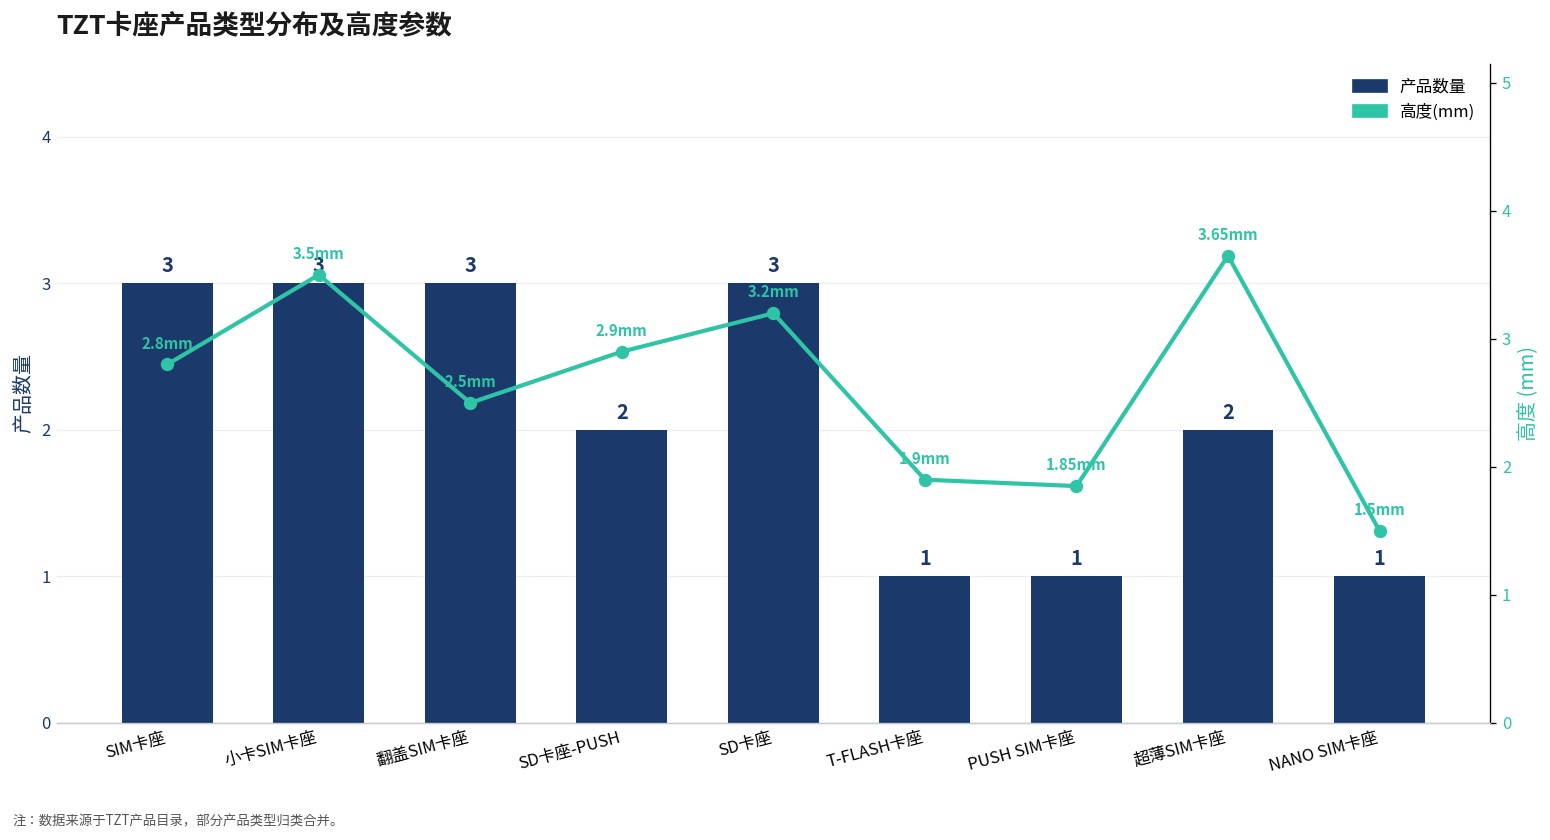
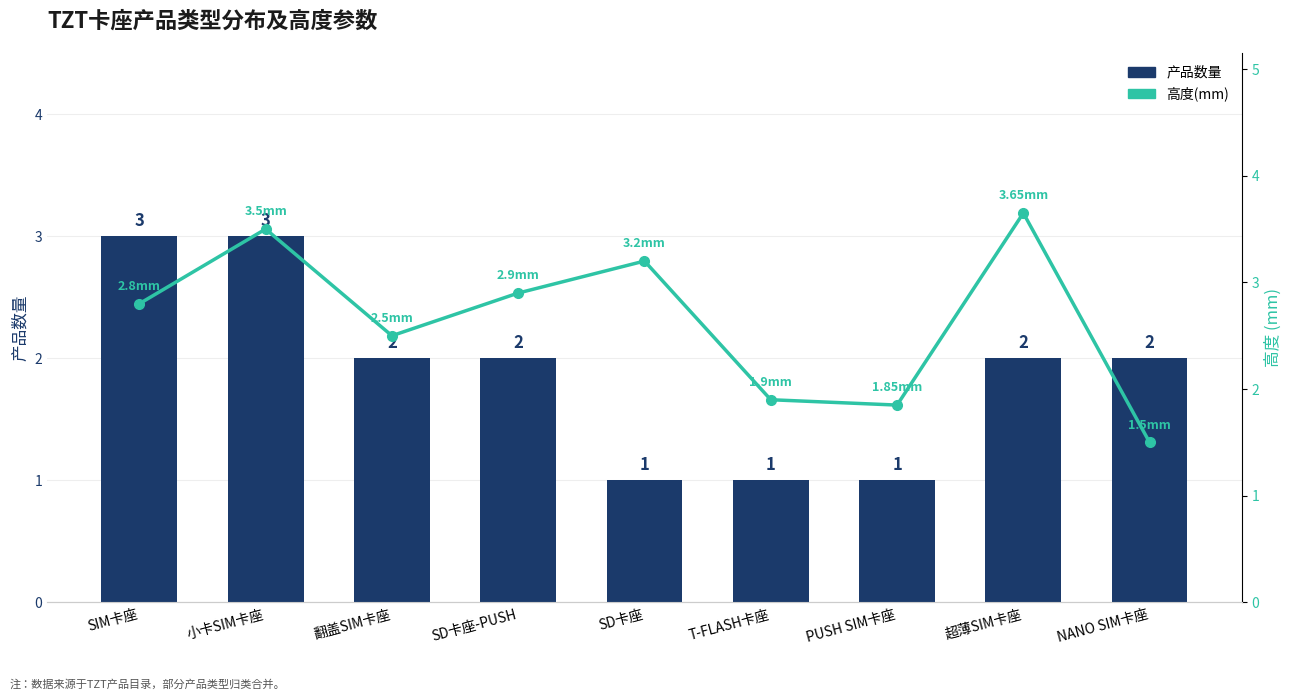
产品数量, 翻盖SIM卡座: 3 -> 2
产品数量, SD卡座: 3 -> 1
产品数量, NANO SIM卡座: 1 -> 2
